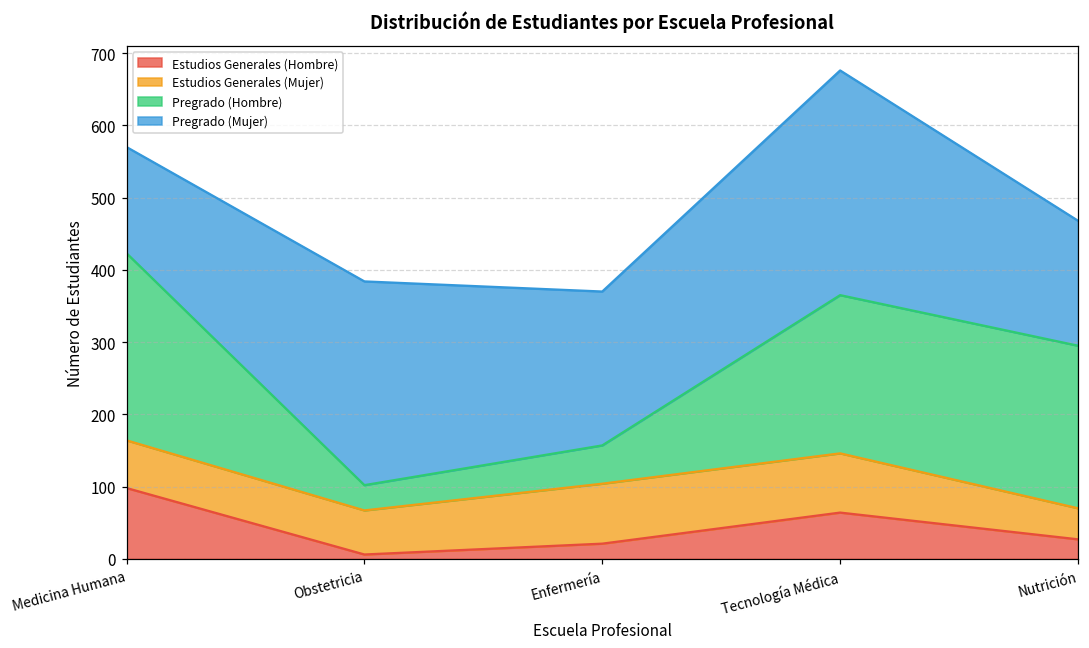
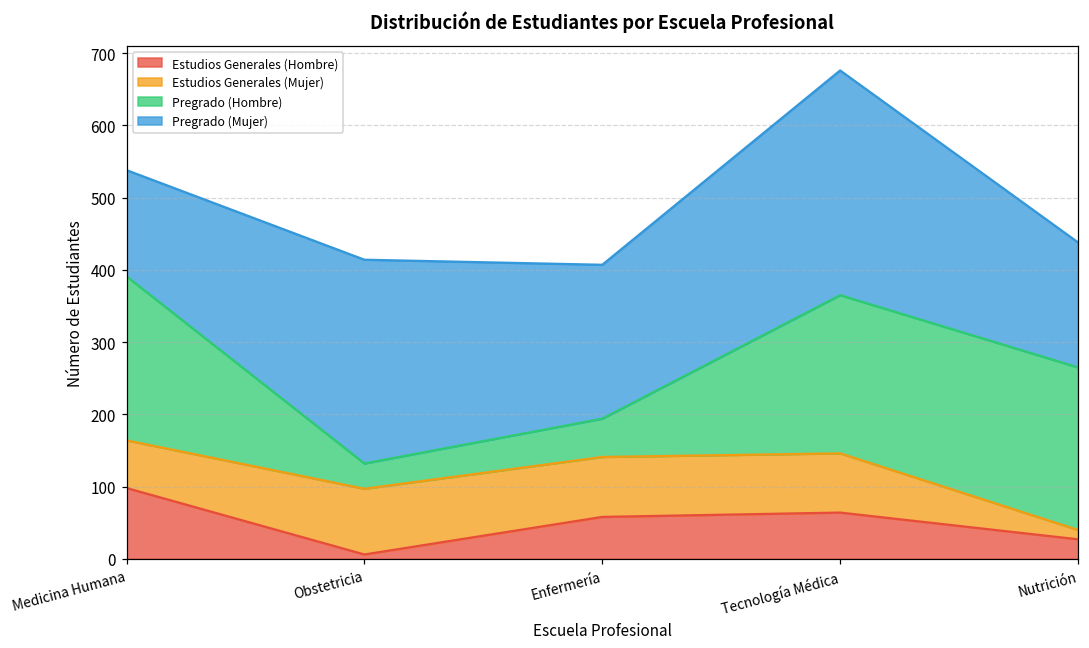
Pregrado (Hombre), Medicina Humana: 260 -> 230
Estudios Generales (Mujer), Obstetricia: 60 -> 90
Estudios Generales (Hombre), Enfermería: 20 -> 60
Estudios Generales (Mujer), Nutrición: 40 -> 10
